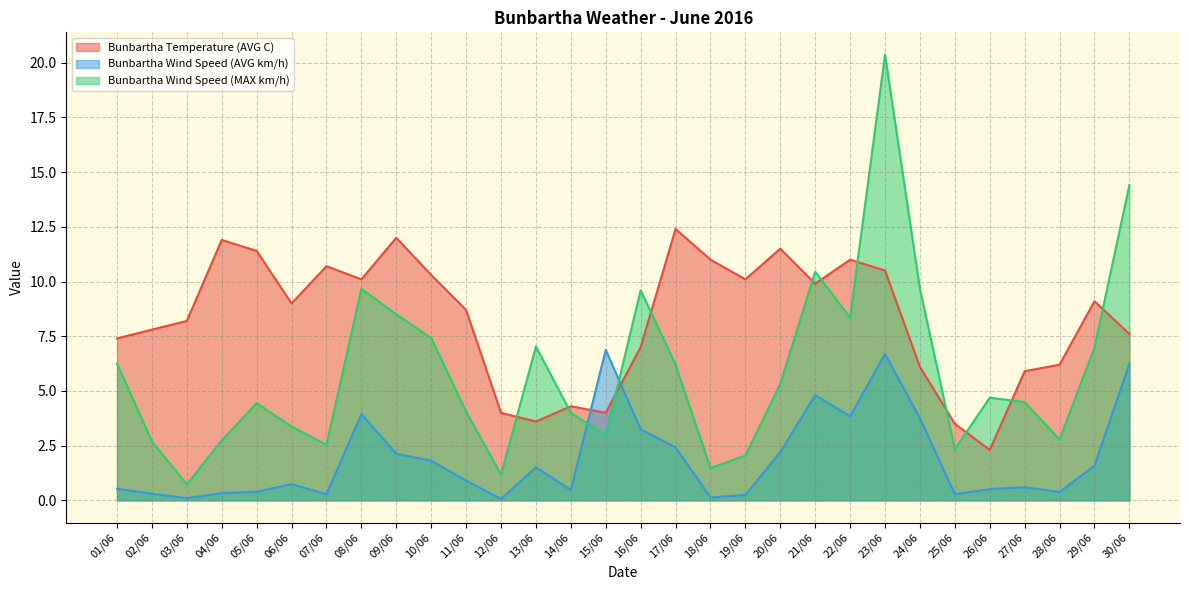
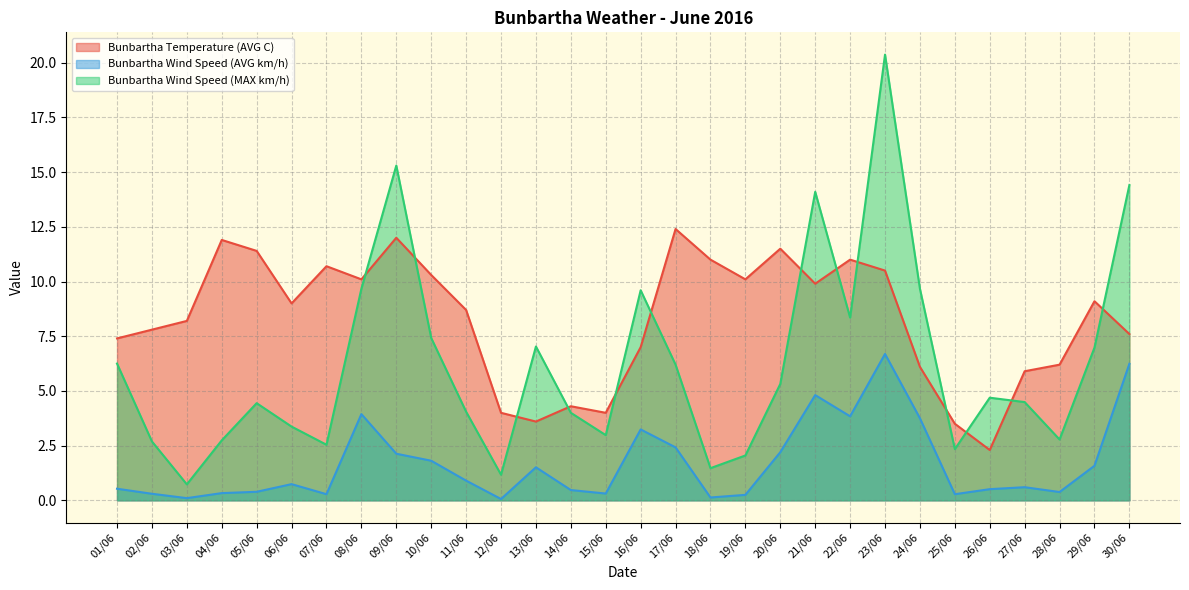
Bunbartha Wind Speed (MAX km/h), 09/06: 8.5 -> 15.3
Bunbartha Wind Speed (AVG km/h), 15/06: 6.9 -> 0.3
Bunbartha Wind Speed (MAX km/h), 21/06: 10.5 -> 14.1
